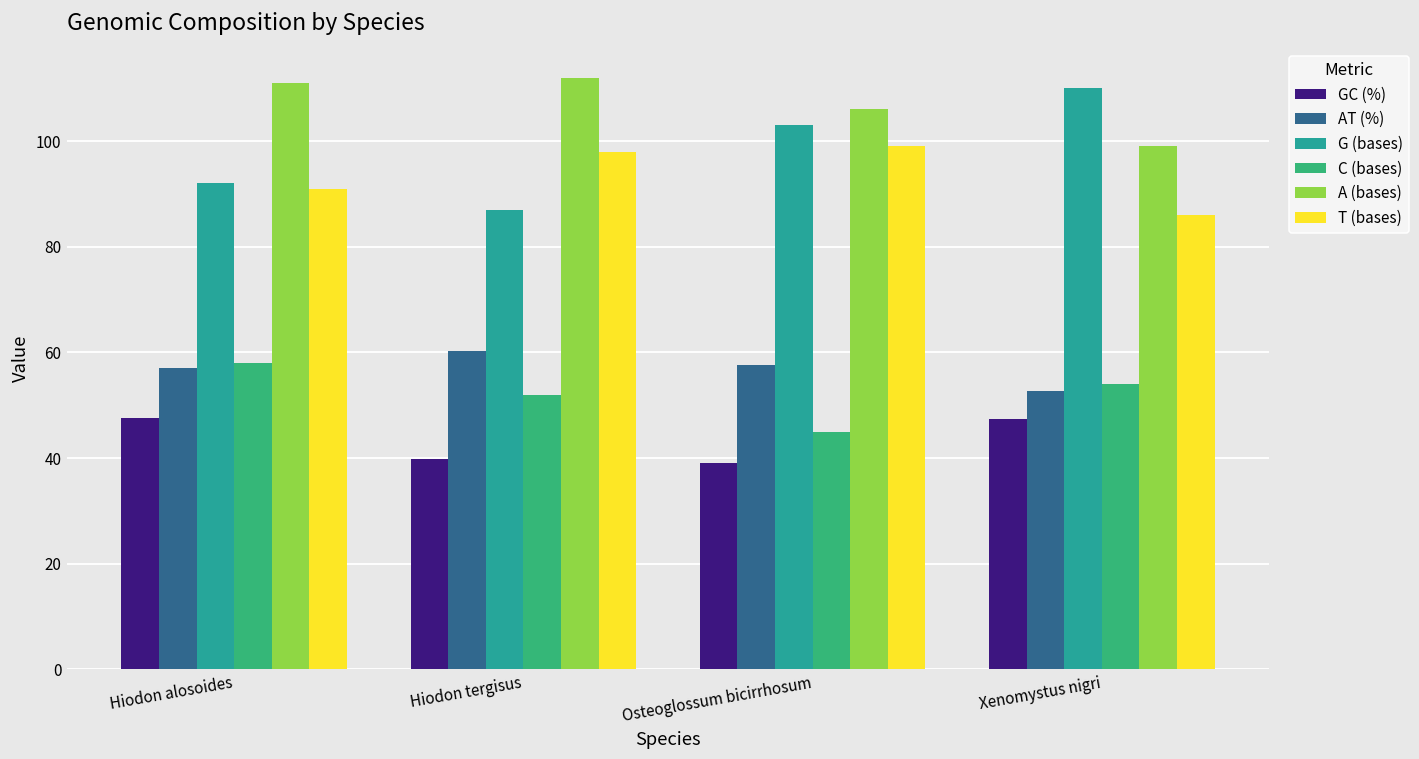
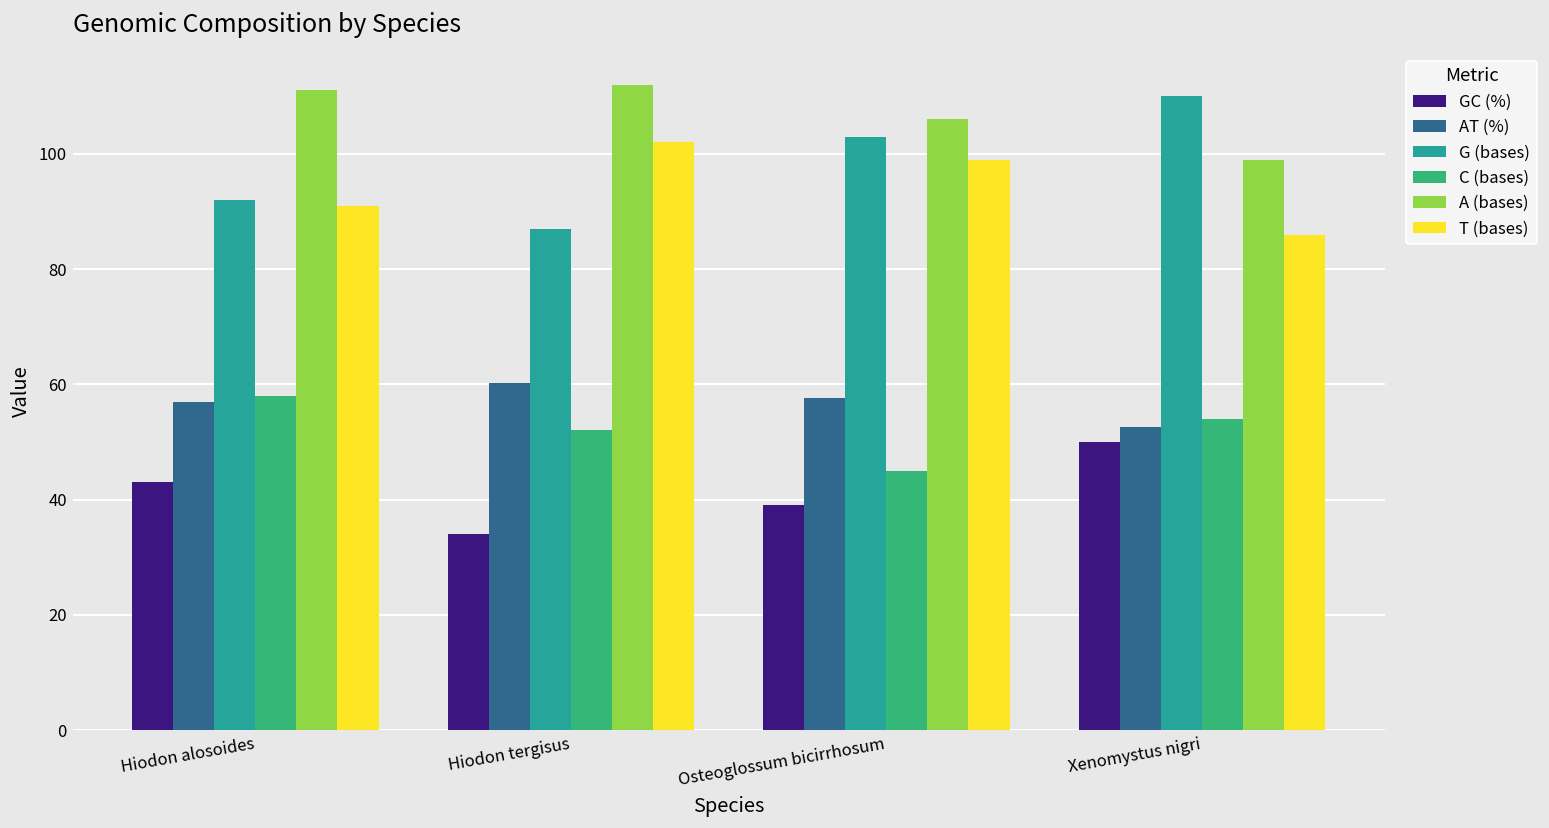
GC (%), Hiodon alosoides: 48 -> 43
GC (%), Hiodon tergisus: 40 -> 34
T (bases), Hiodon tergisus: 98 -> 102
GC (%), Xenomystus nigri: 47 -> 50
